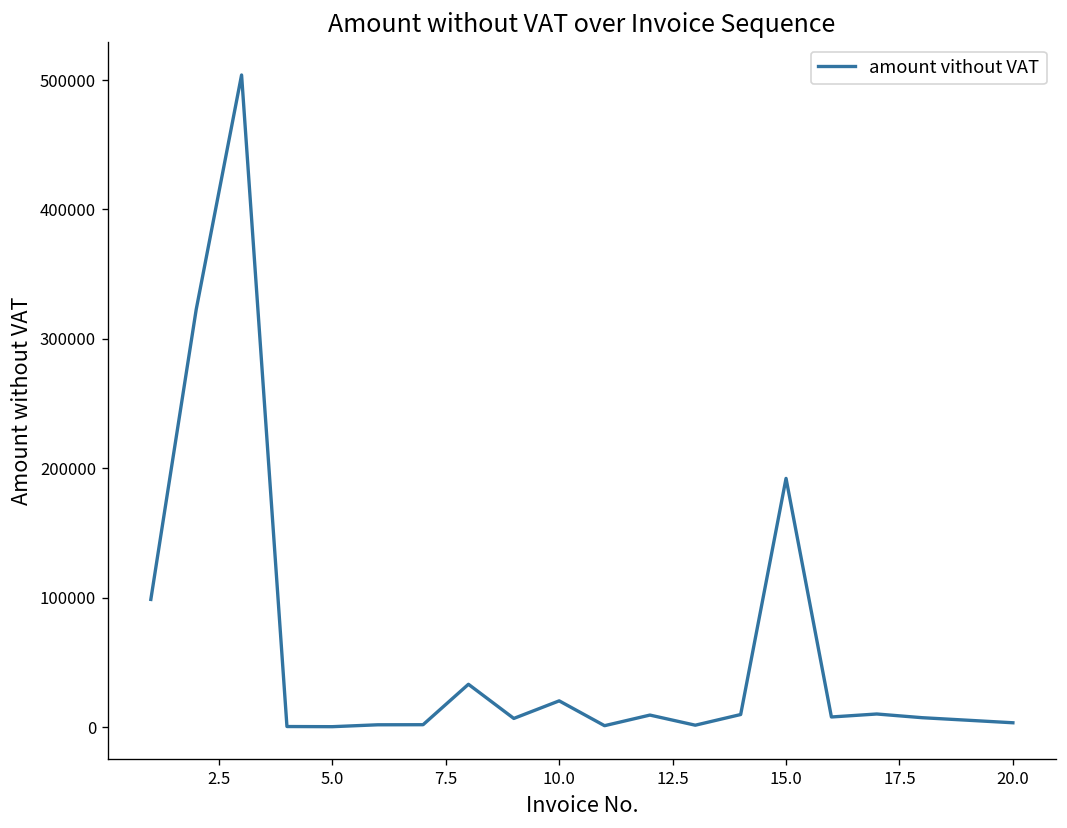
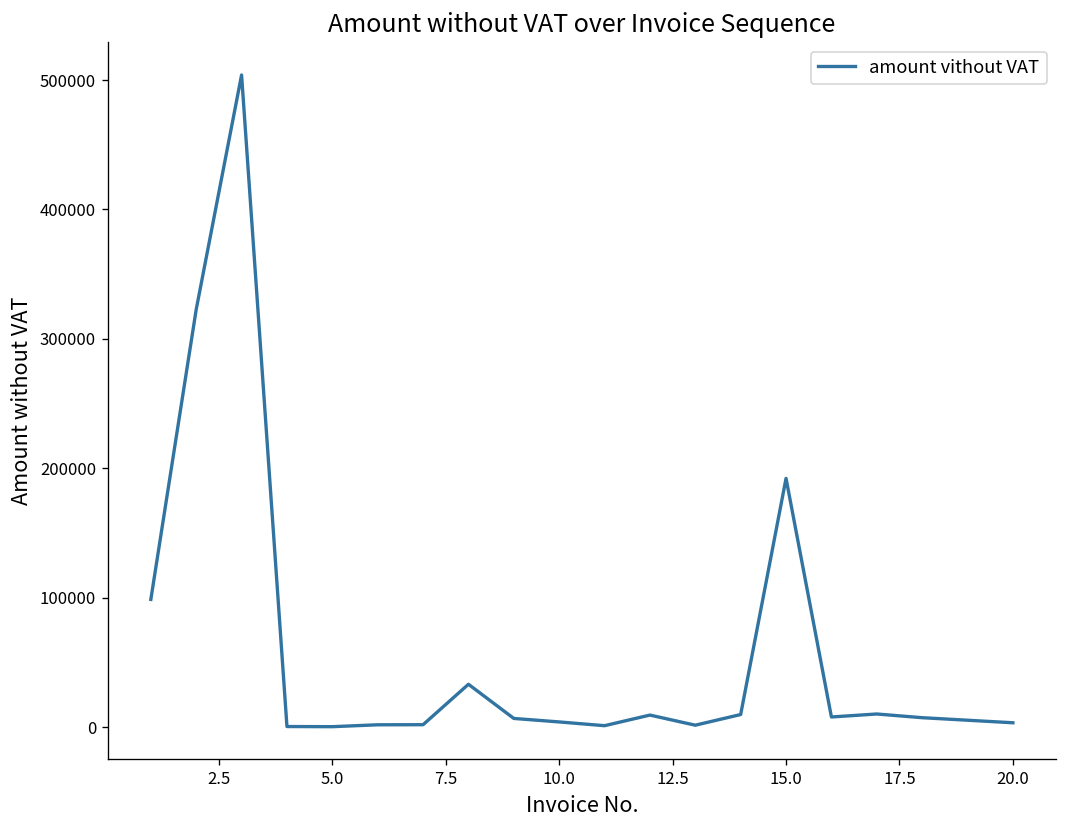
10.0: 20000 -> 4000
